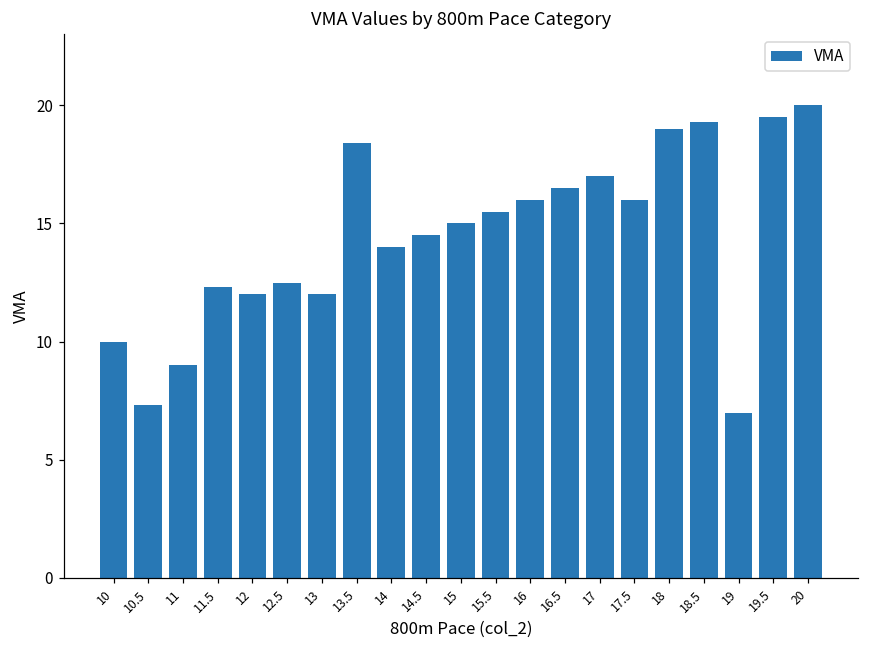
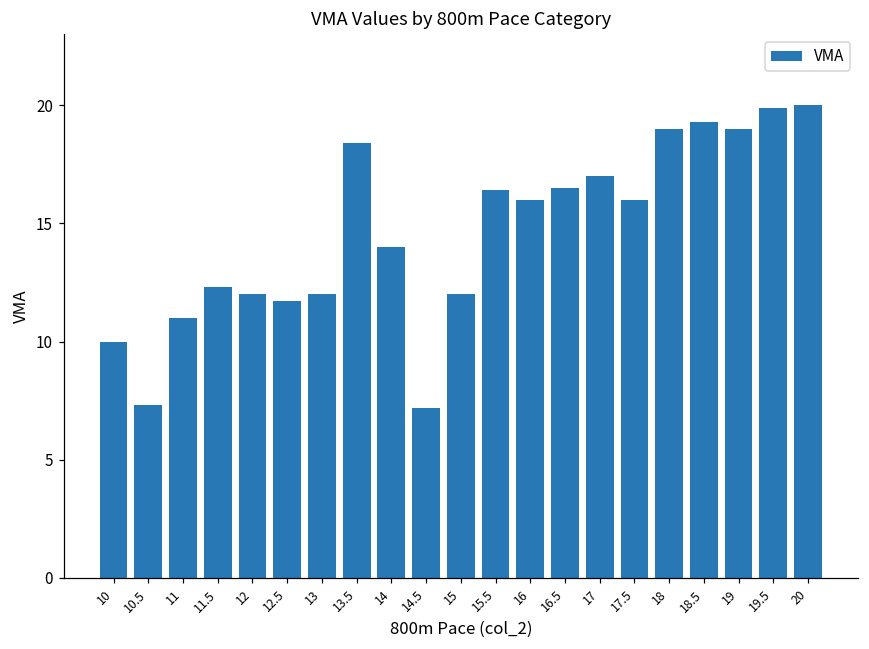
11: 9 -> 11
12.5: 12.5 -> 11.7
14.5: 14.5 -> 7.2
15: 15 -> 12
15.5: 15.5 -> 16.4
19: 7 -> 19
19.5: 19.5 -> 19.9
